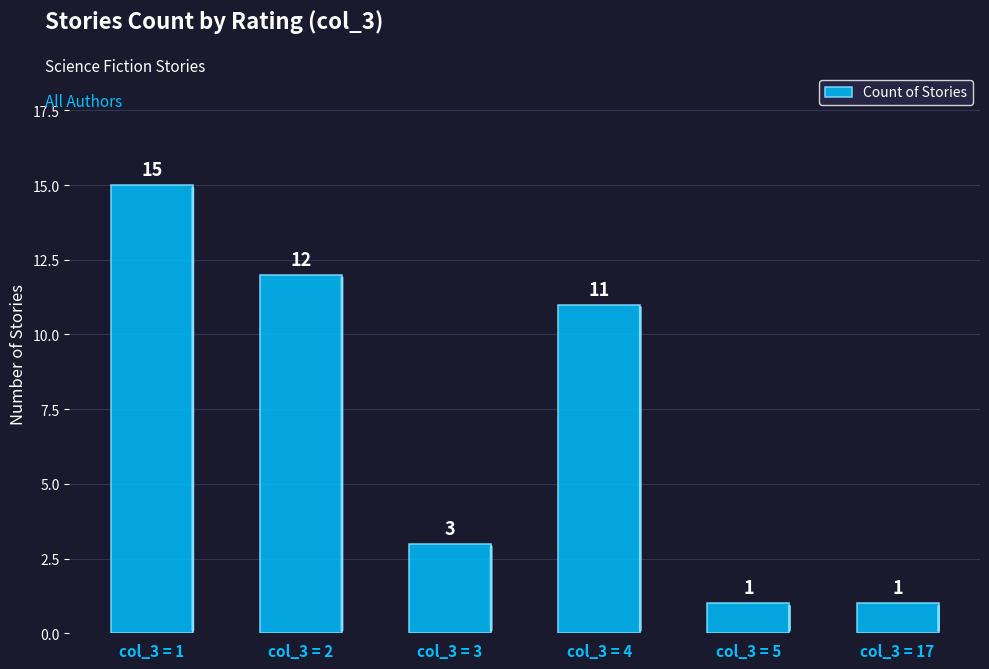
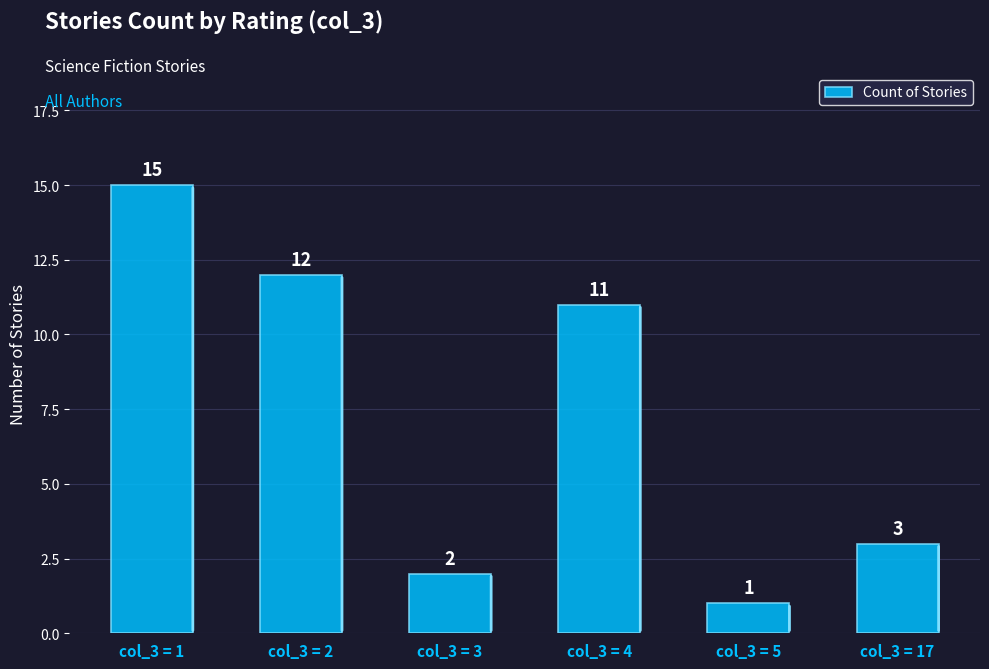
col_3 = 3: 3 -> 2
col_3 = 17: 1 -> 3
